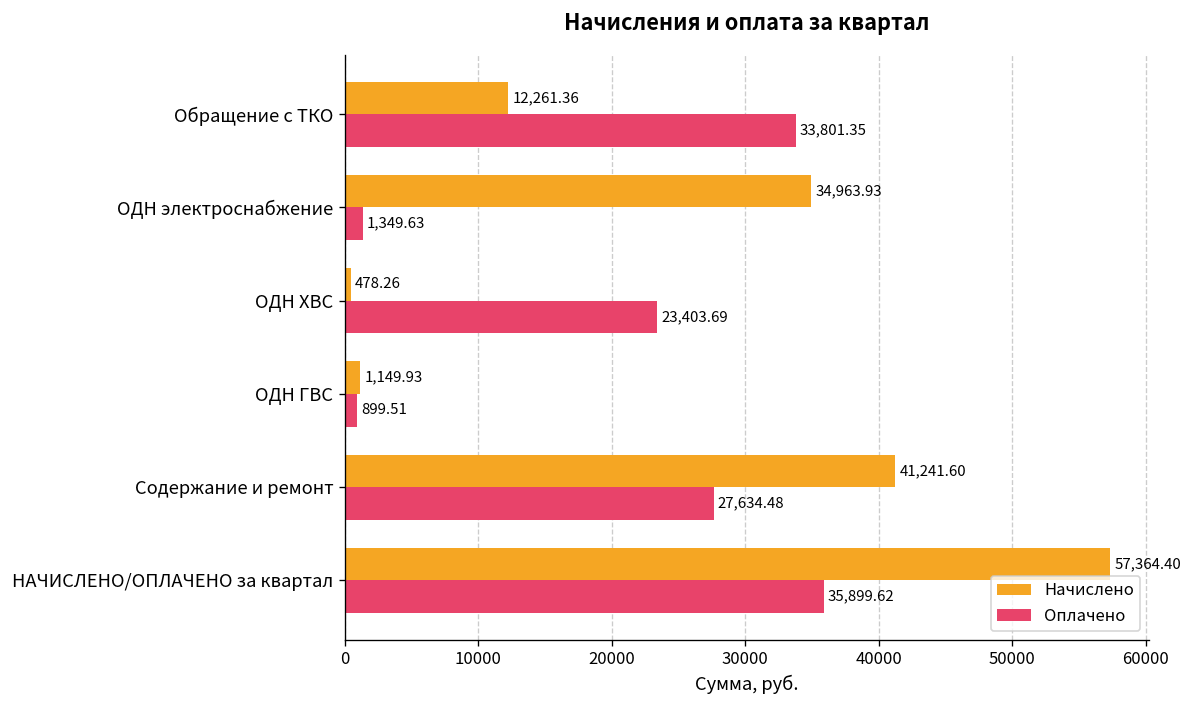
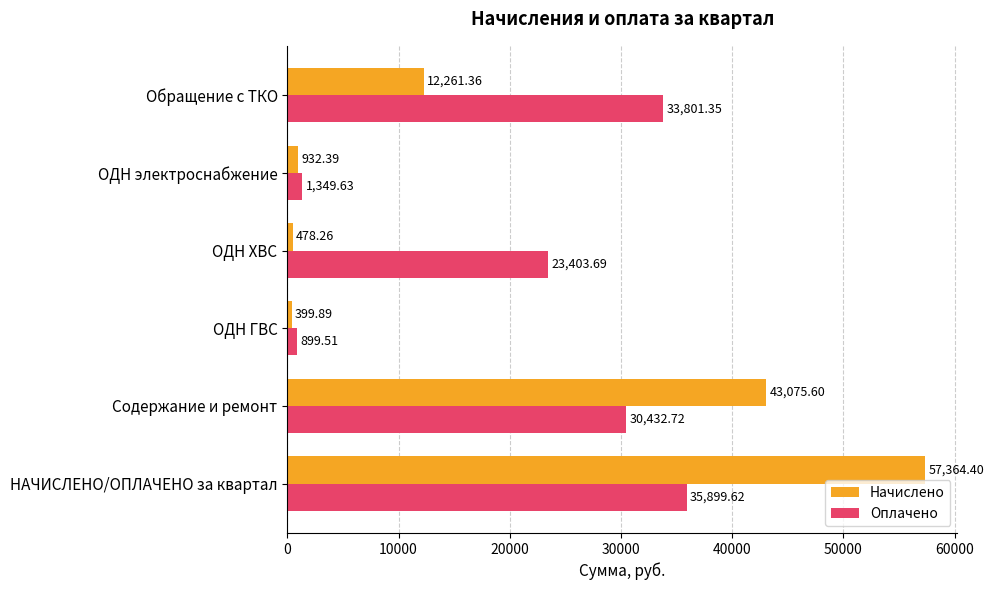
Начислено, ОДН электроснабжение: 34,963.93 -> 932.39
Начислено, ОДН ГВС: 1,149.93 -> 399.89
Начислено, Содержание и ремонт: 41,241.60 -> 43,075.60
Оплачено, Содержание и ремонт: 27,634.48 -> 30,432.72
